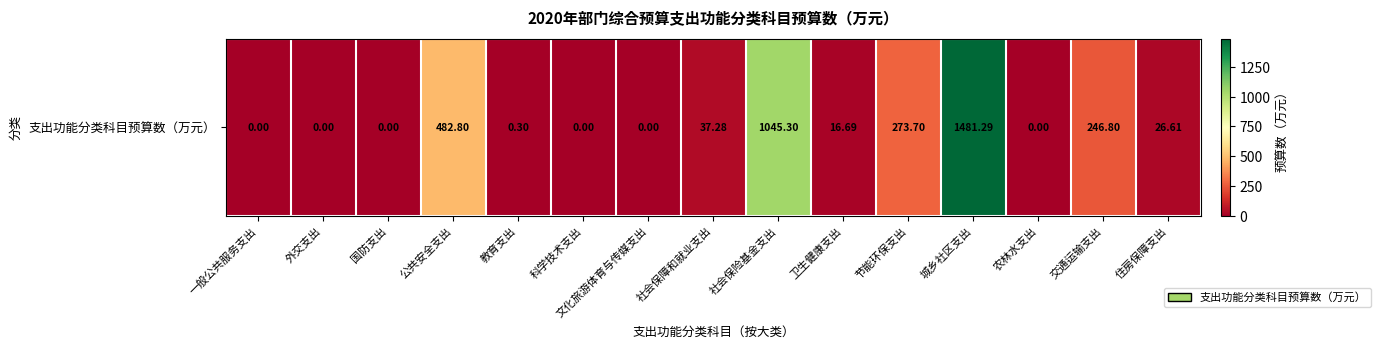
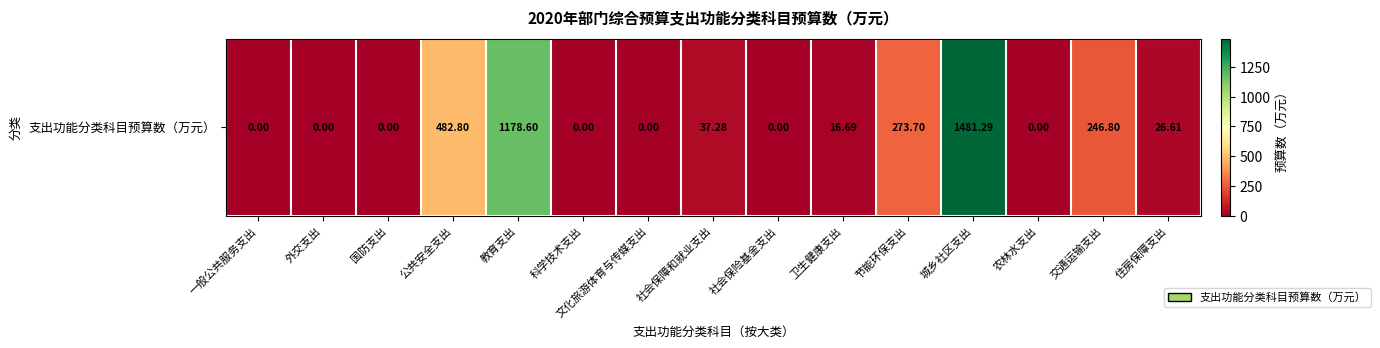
支出功能分类科目预算数（万元）, 教育支出: 0.30 -> 1178.60
支出功能分类科目预算数（万元）, 社会保险基金支出: 1045.30 -> 0.00
